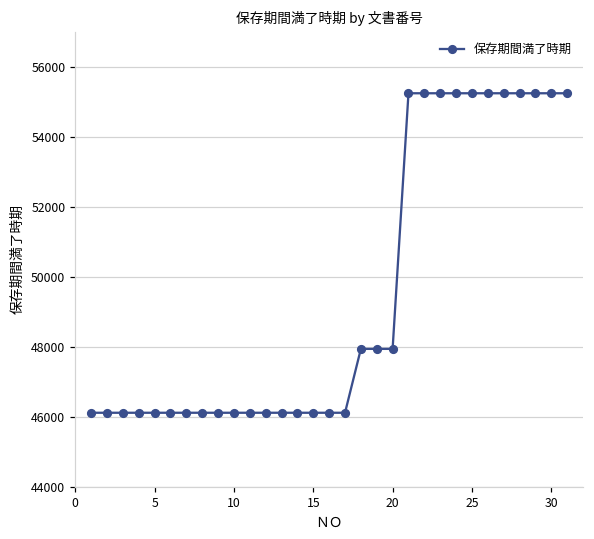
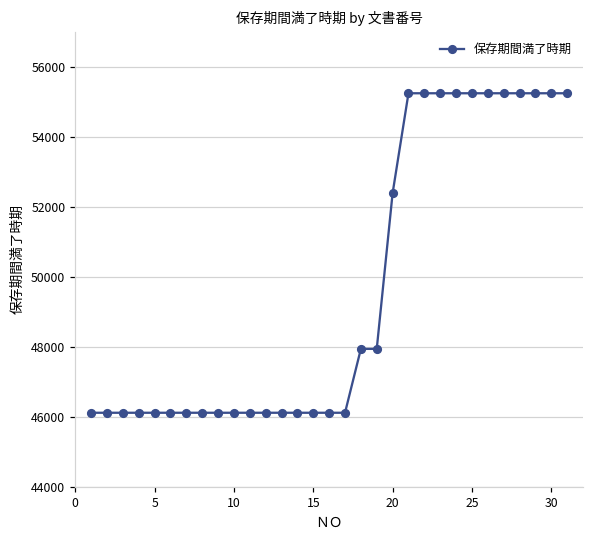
20: 47900 -> 52400
